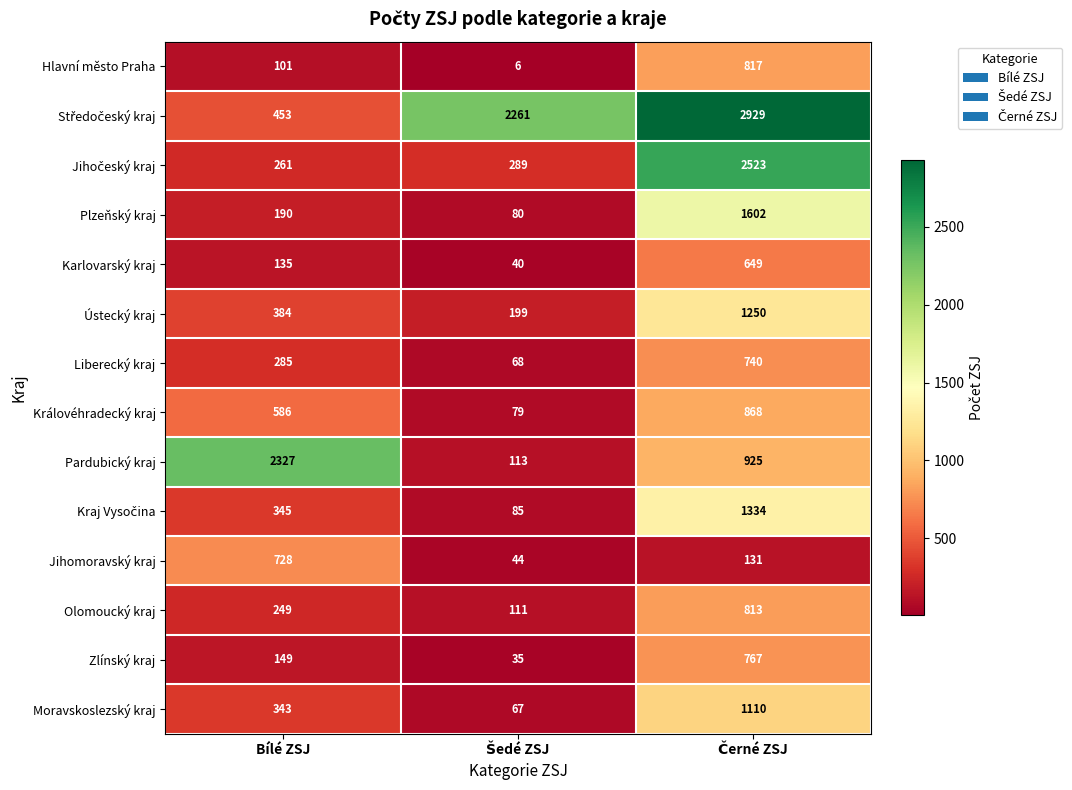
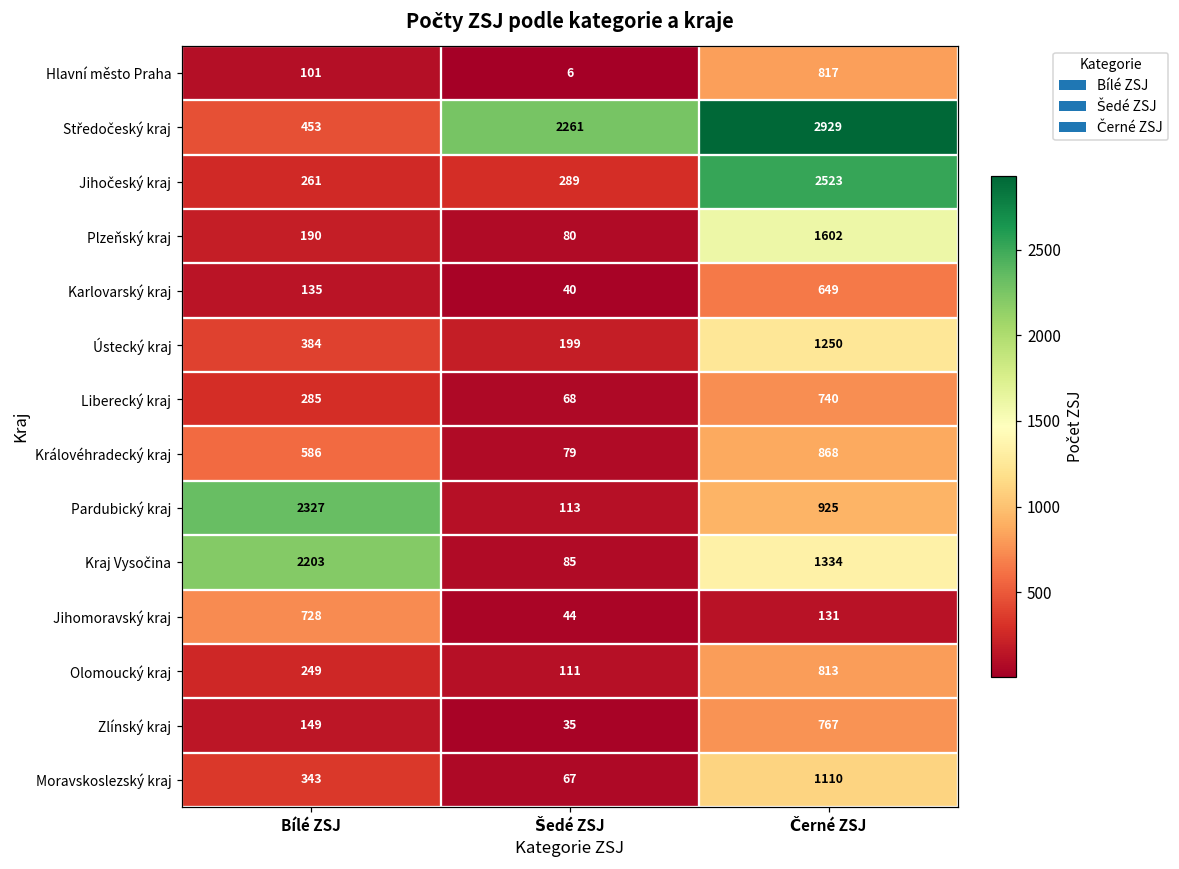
Kraj Vysočina, Bílé ZSJ: 345 -> 2203
